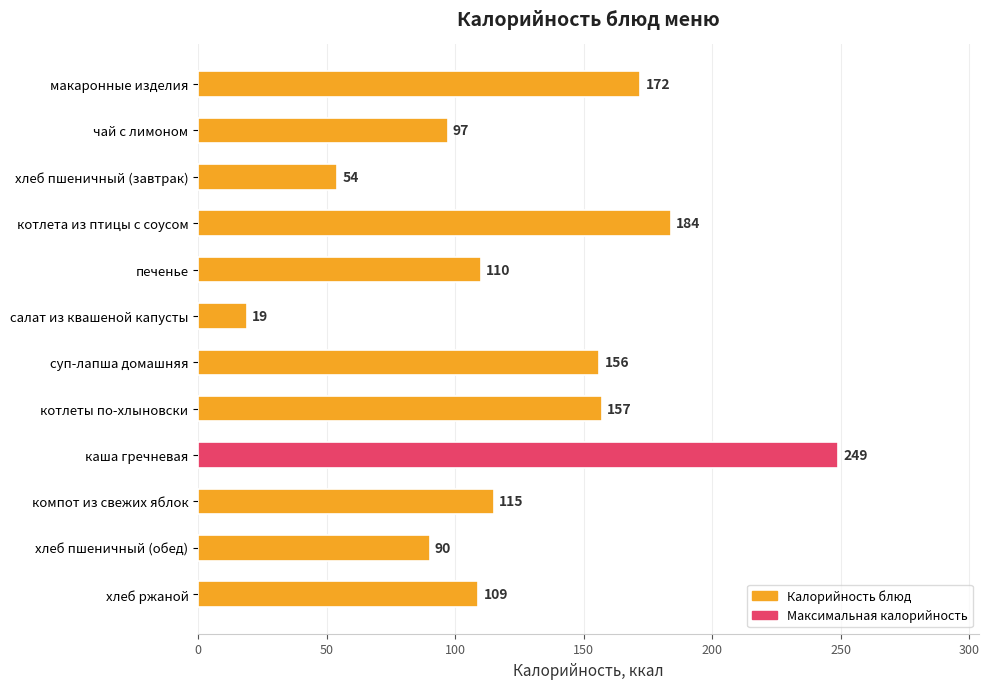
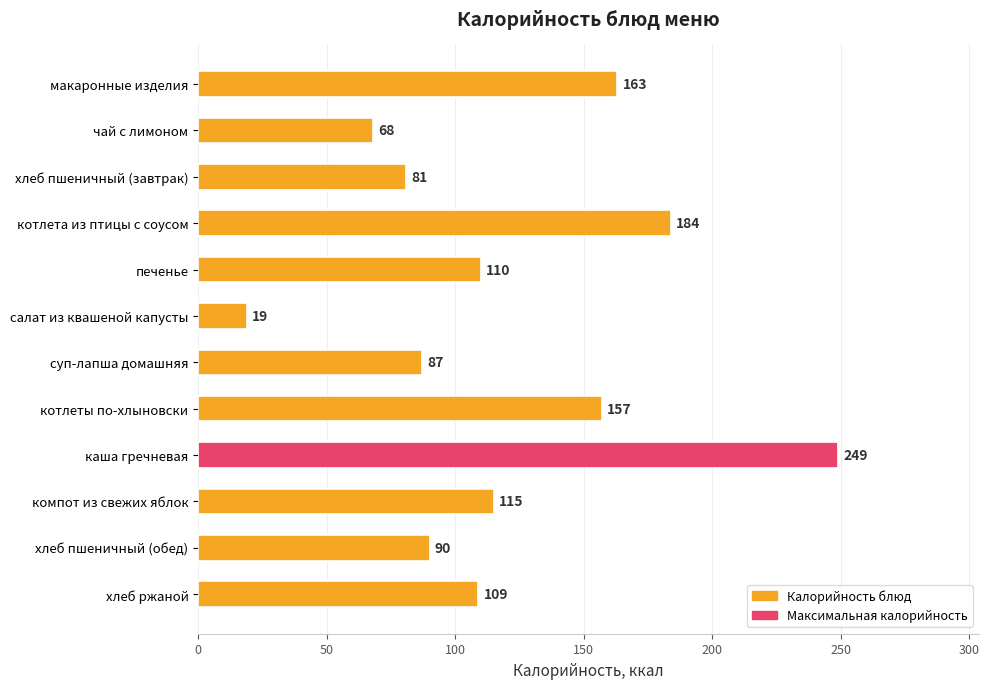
макаронные изделия: 172 -> 163
чай с лимоном: 97 -> 68
хлеб пшеничный (завтрак): 54 -> 81
суп-лапша домашняя: 156 -> 87
